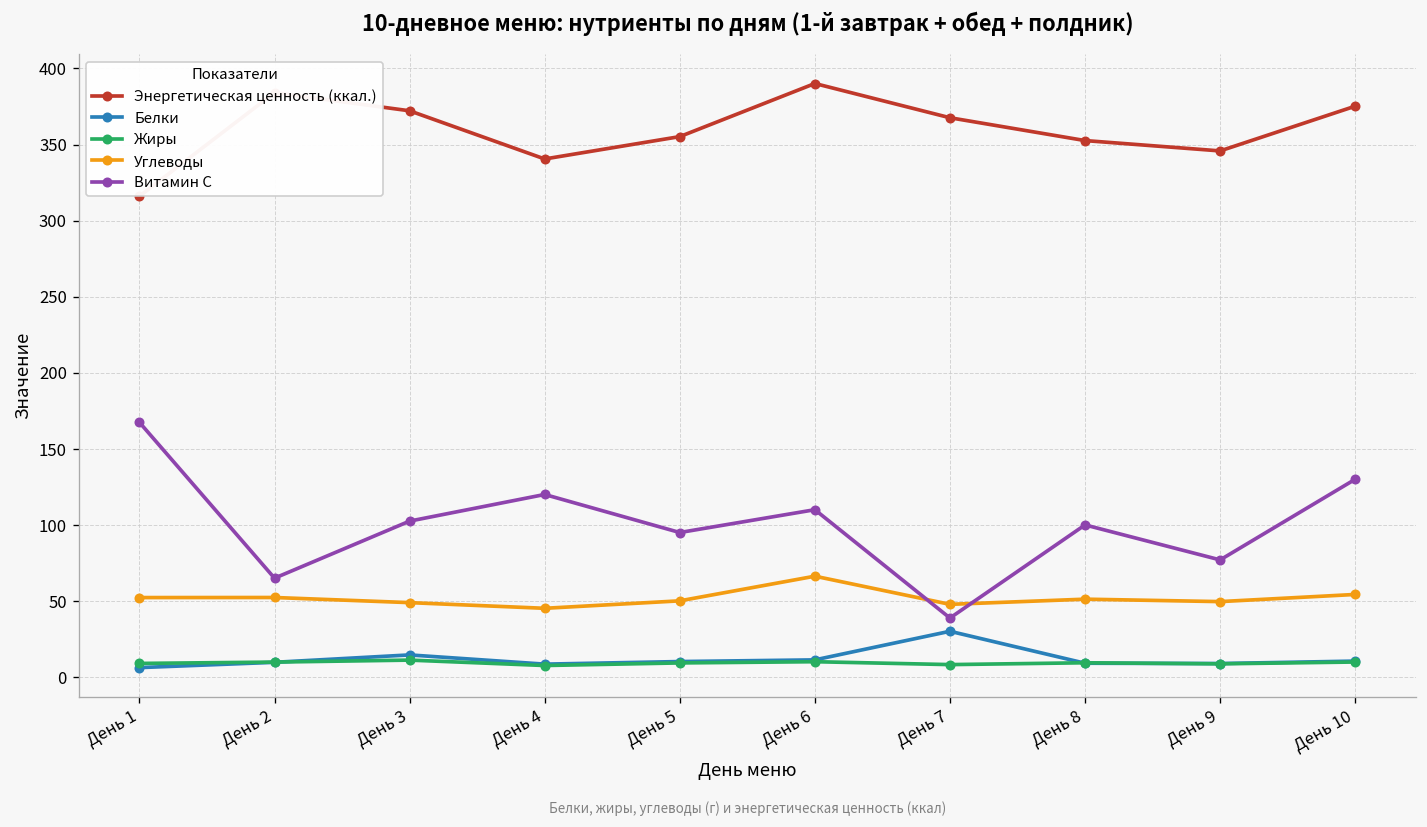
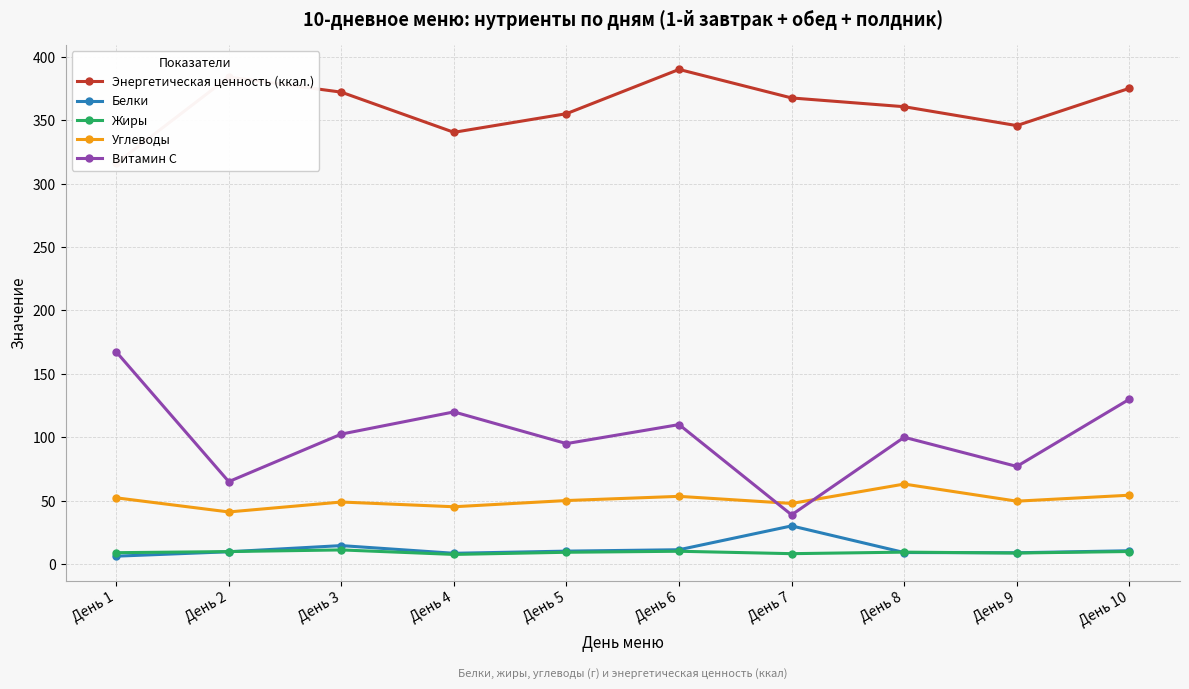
Углеводы, День 2: 52 -> 41
Углеводы, День 6: 66 -> 53
Энергетическая ценность (ккал.), День 8: 353 -> 361
Углеводы, День 8: 51 -> 63
